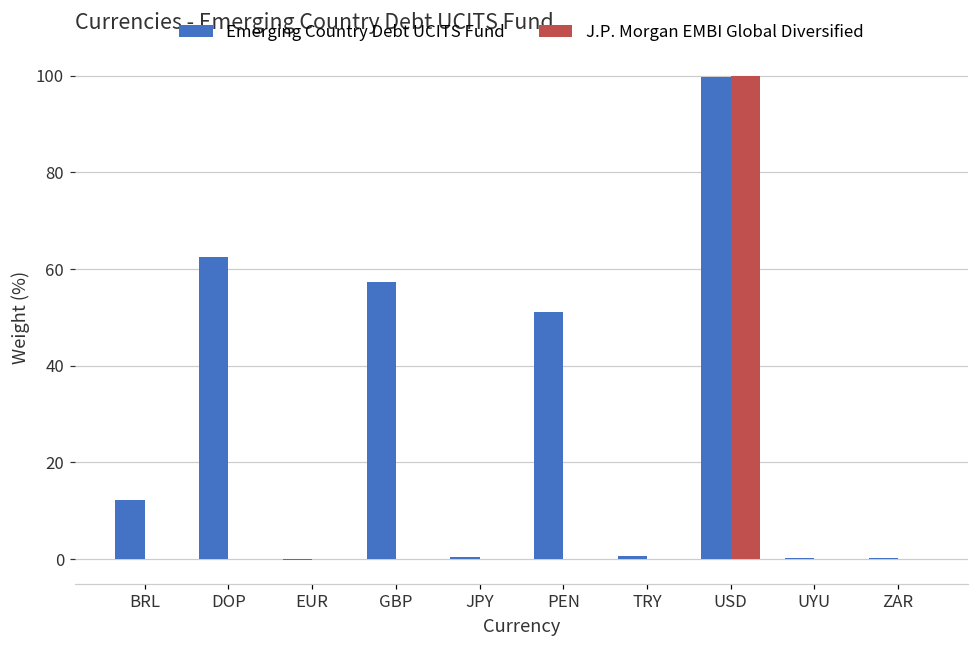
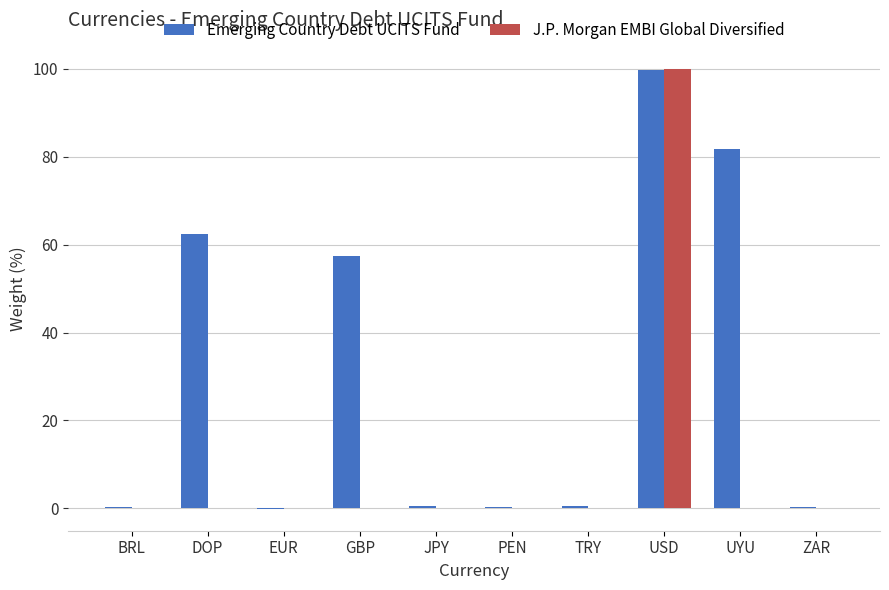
Emerging Country Debt UCITS Fund, BRL: 12 -> 0
Emerging Country Debt UCITS Fund, PEN: 51 -> 0
Emerging Country Debt UCITS Fund, UYU: 0 -> 82
